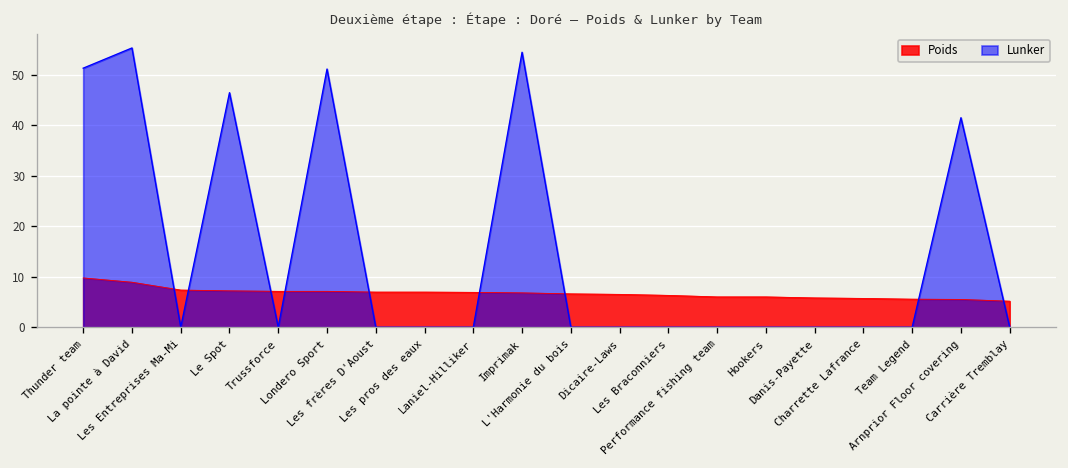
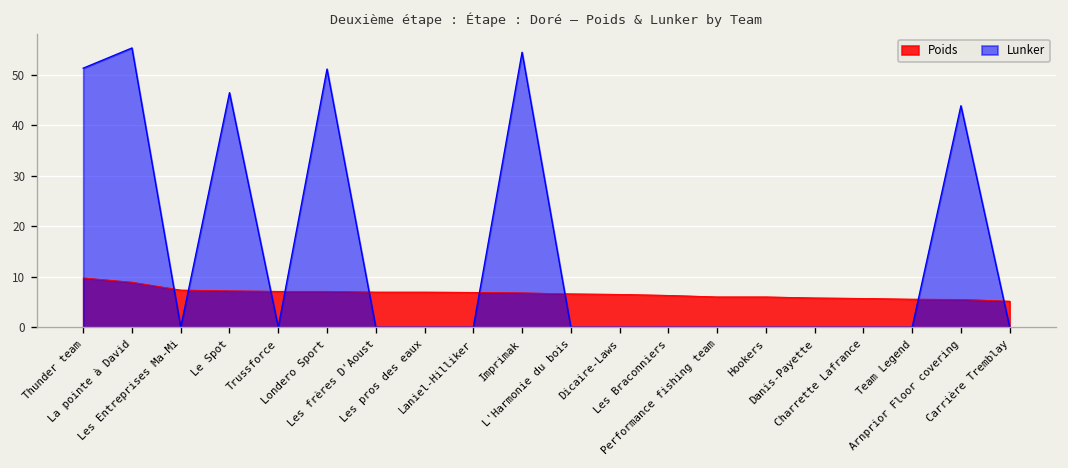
Lunker, Arnprior Floor covering: 41 -> 44
